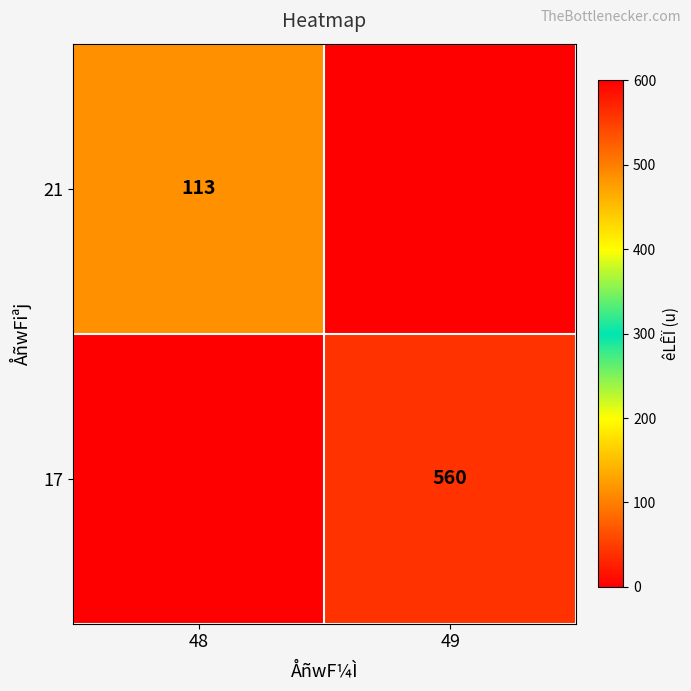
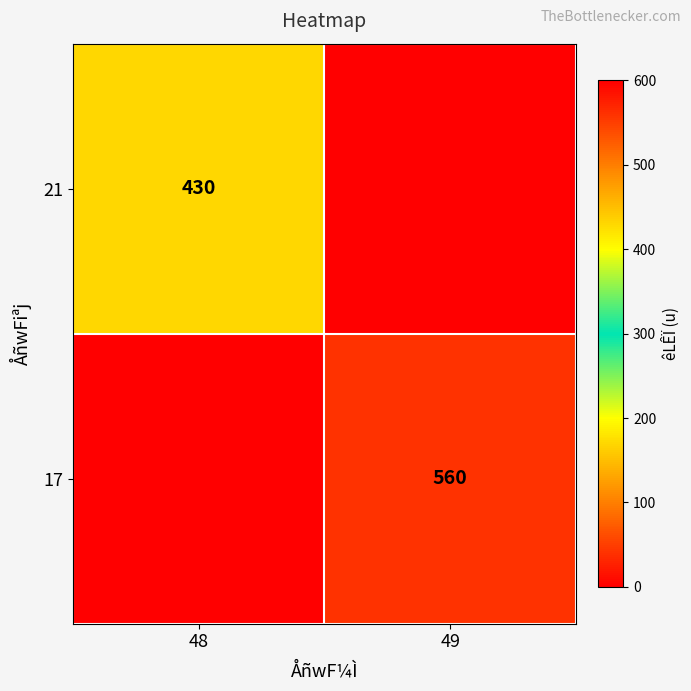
21, 48: 113 -> 430
